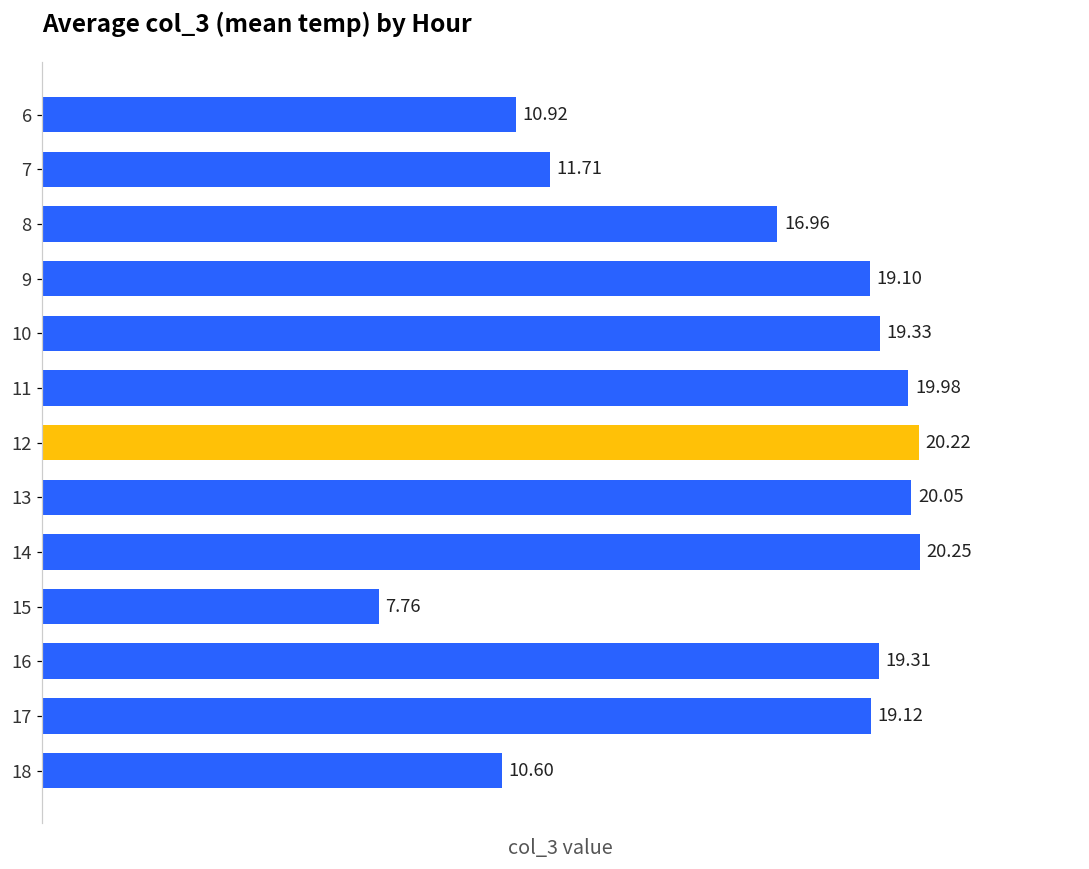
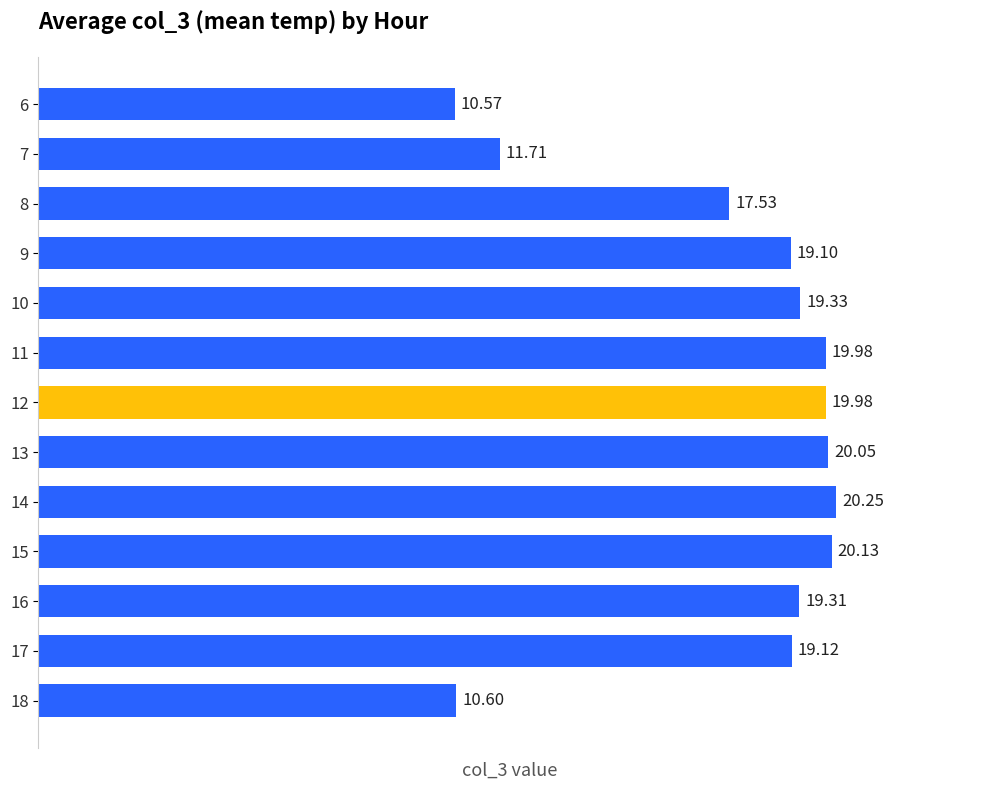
6: 10.92 -> 10.57
8: 16.96 -> 17.53
12: 20.22 -> 19.98
15: 7.76 -> 20.13
